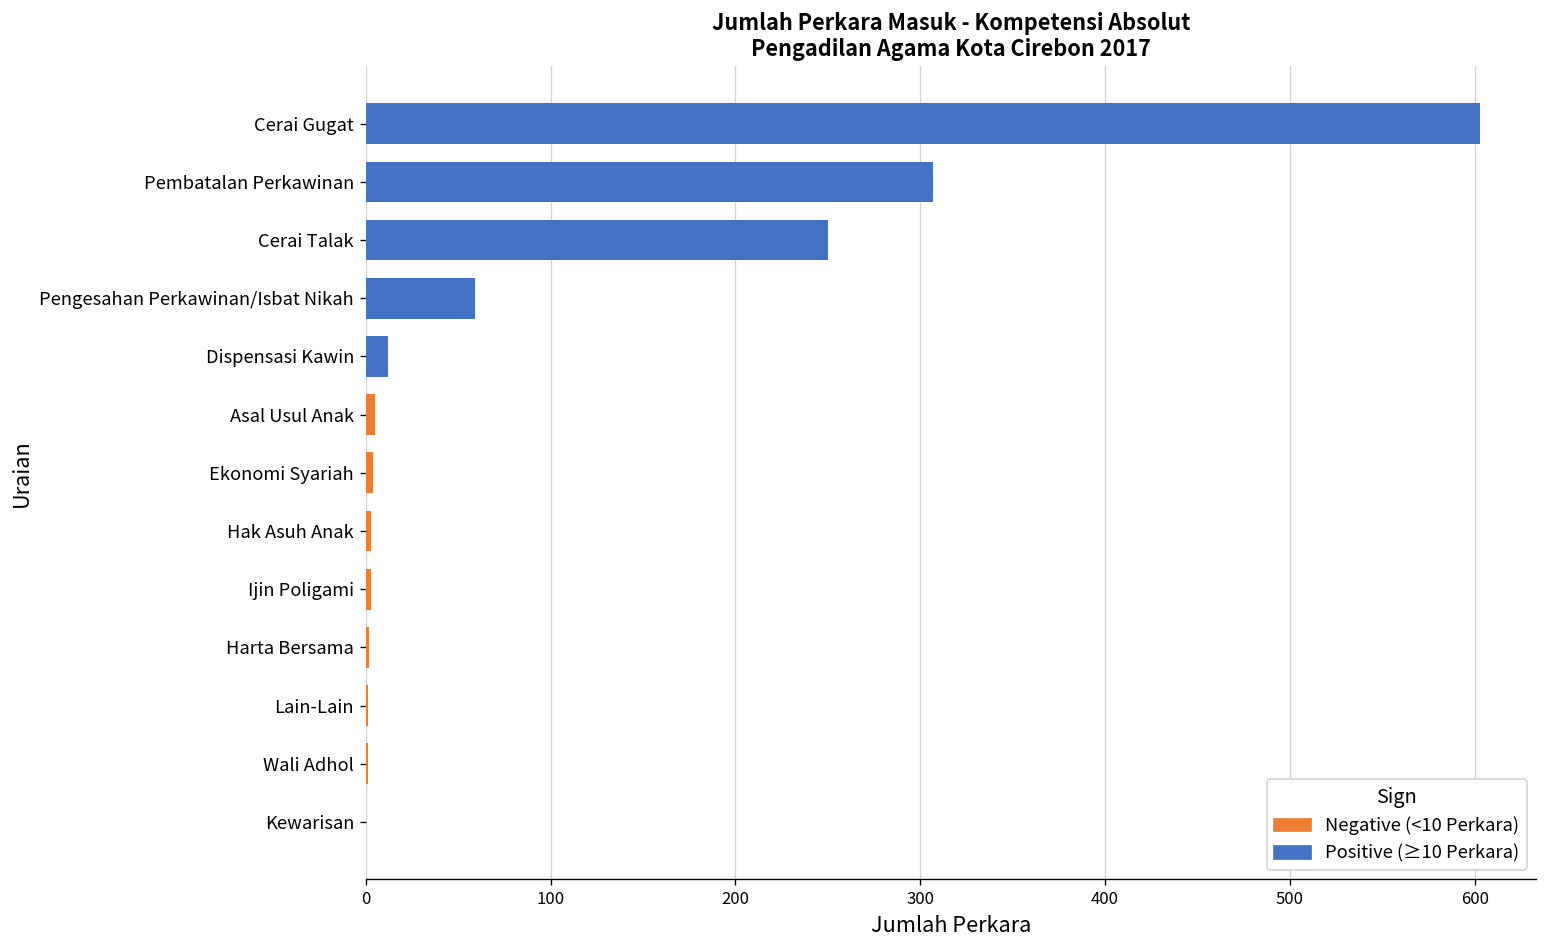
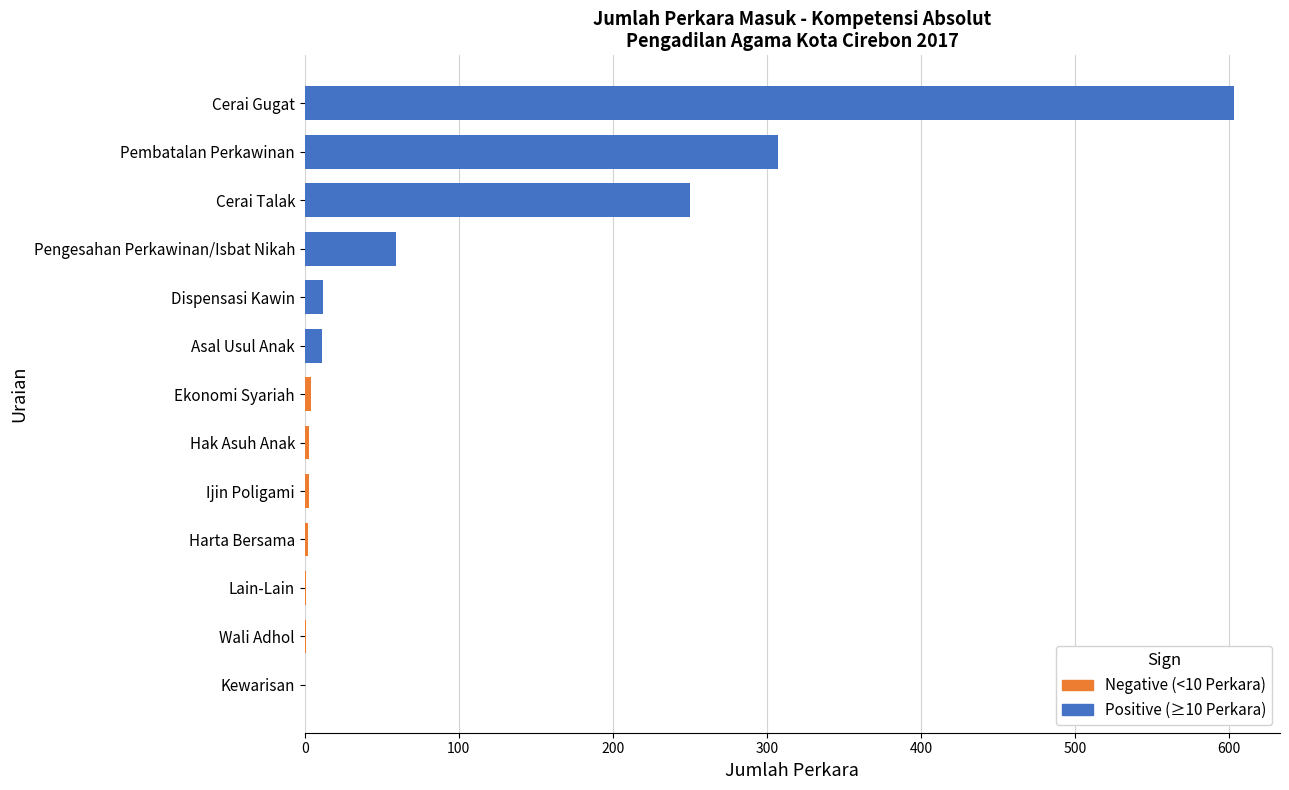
Asal Usul Anak: 5 -> 11
